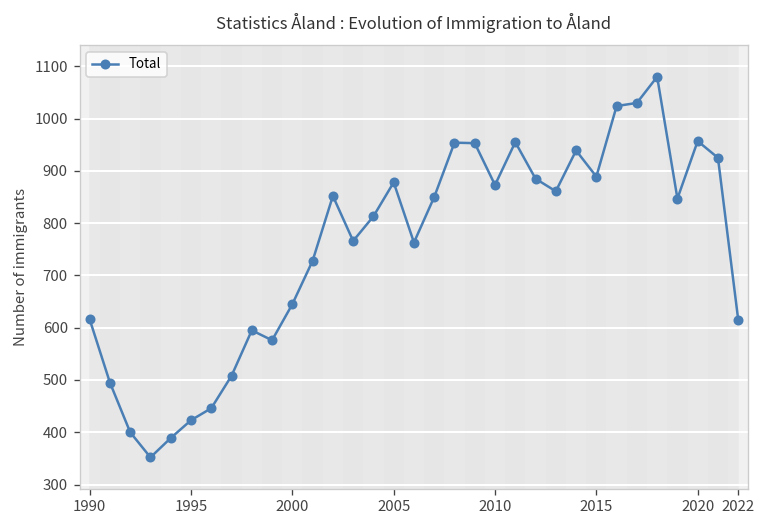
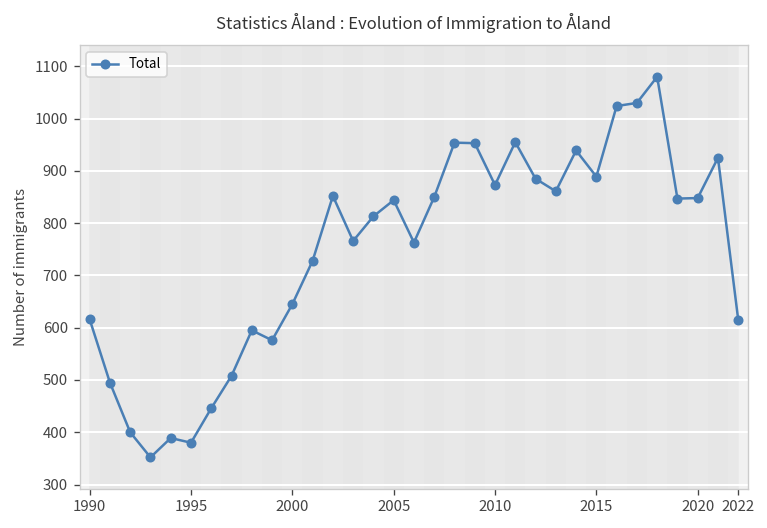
Total, 1995: 420 -> 380
Total, 2005: 880 -> 840
Total, 2020: 960 -> 850
